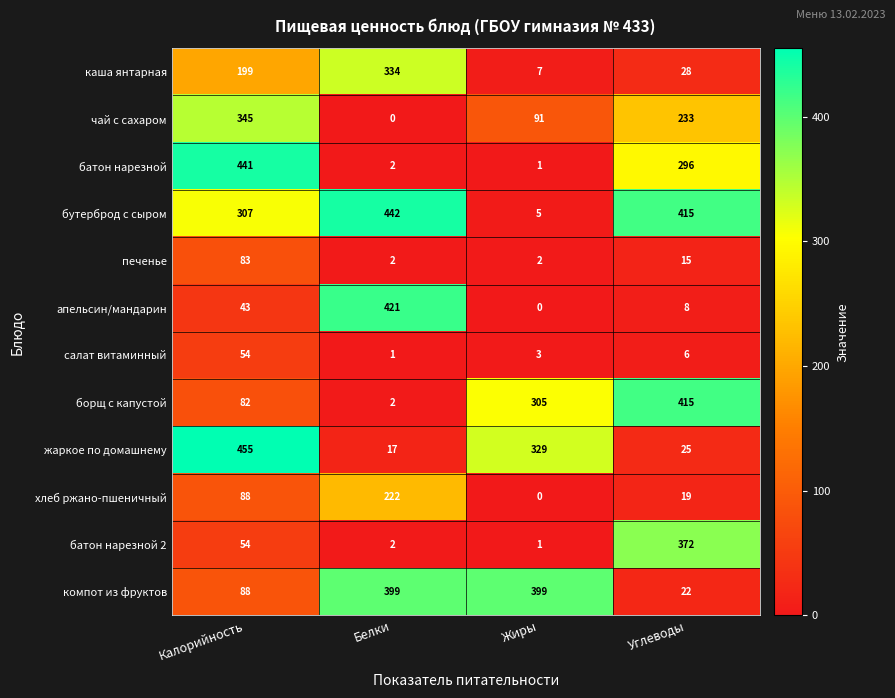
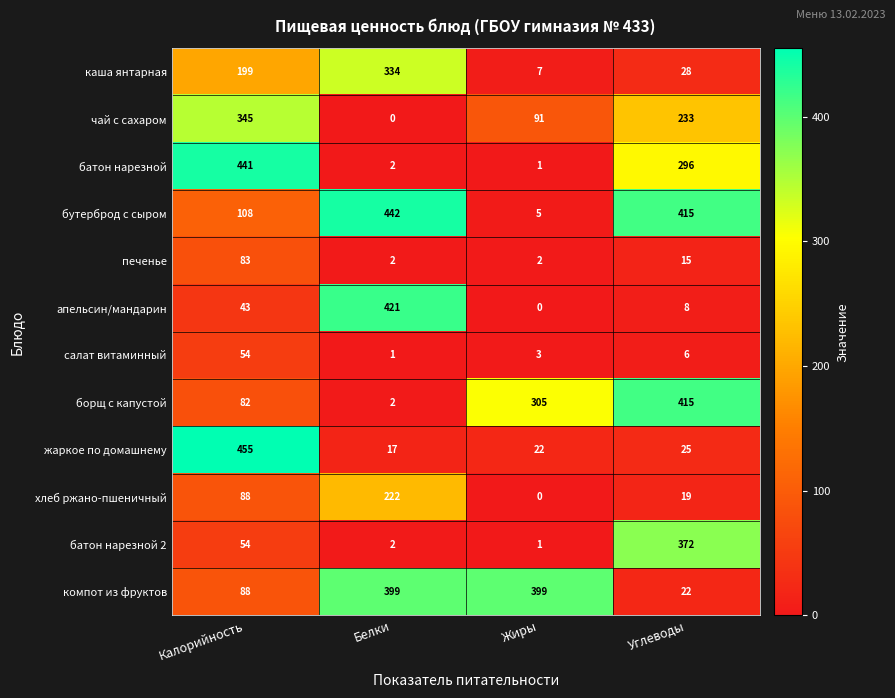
бутерброд с сыром, Калорийность: 307 -> 108
жаркое по домашнему, Жиры: 329 -> 22
